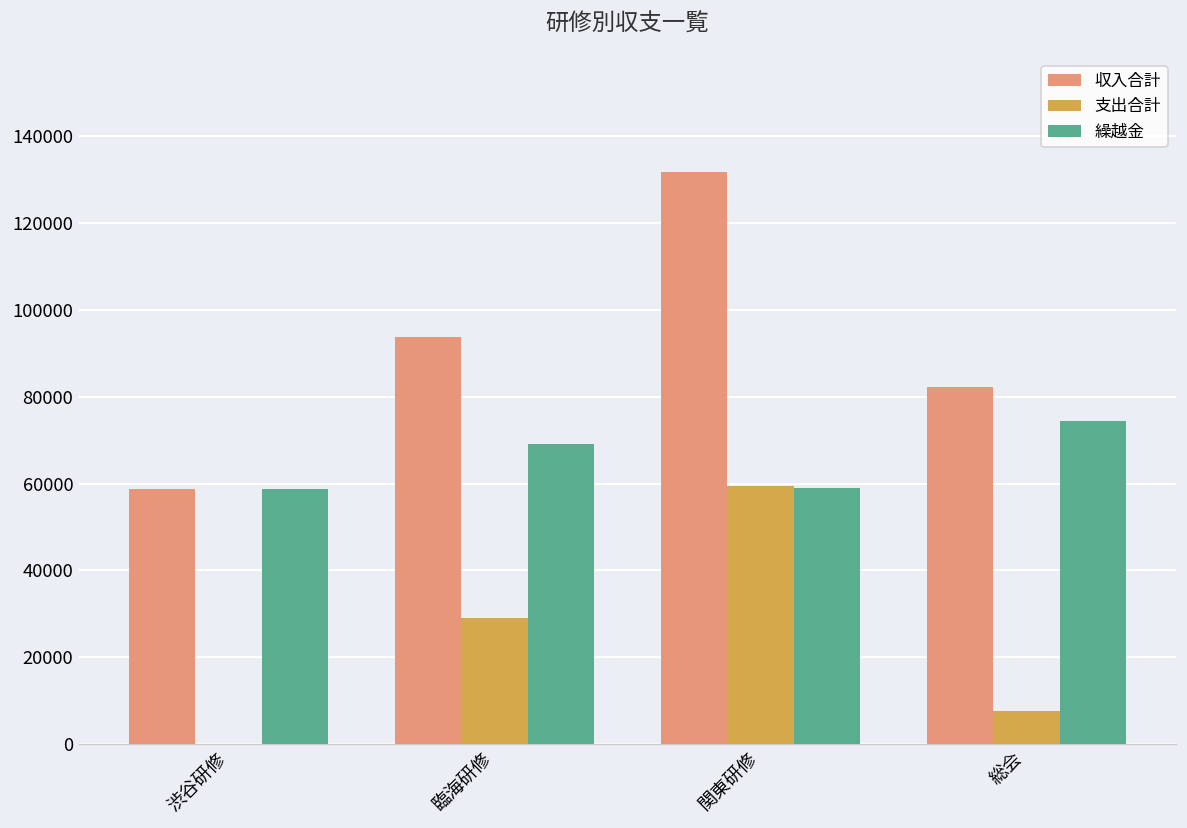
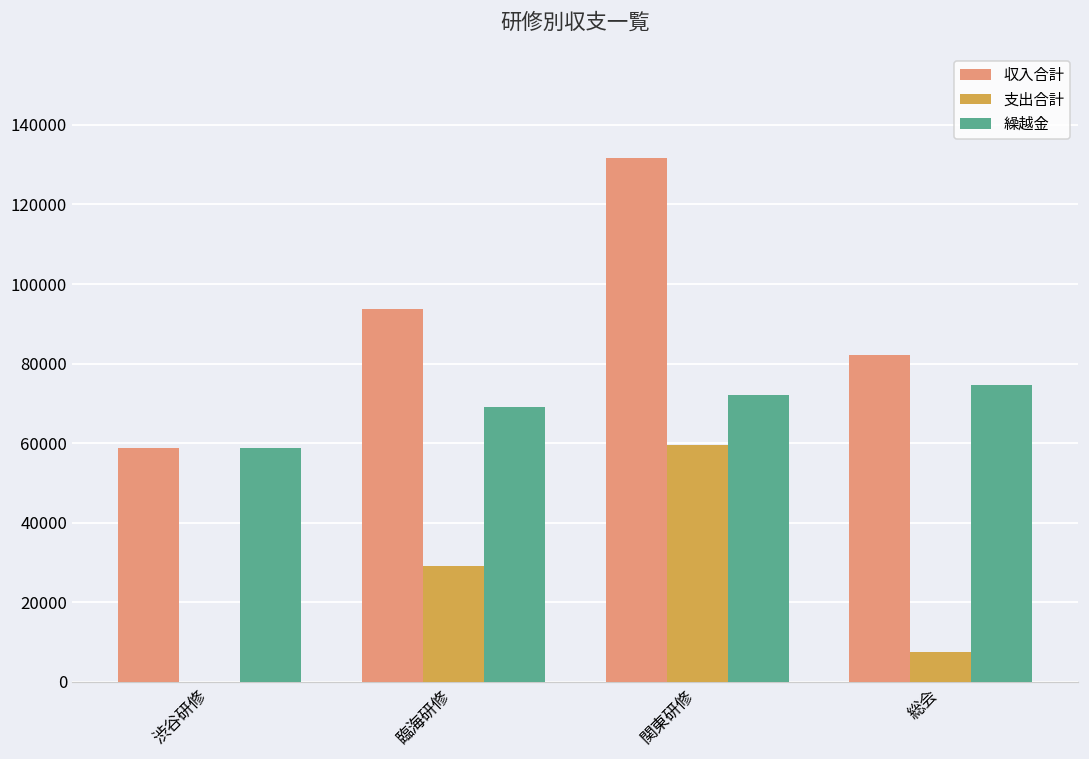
繰越金, 関東研修: 59000 -> 72000
